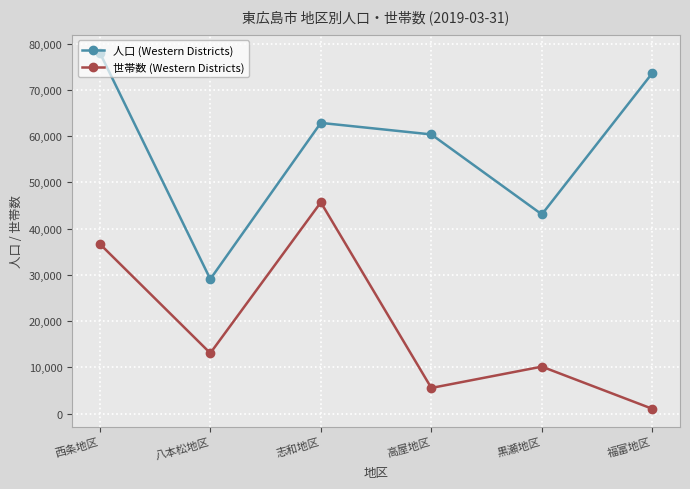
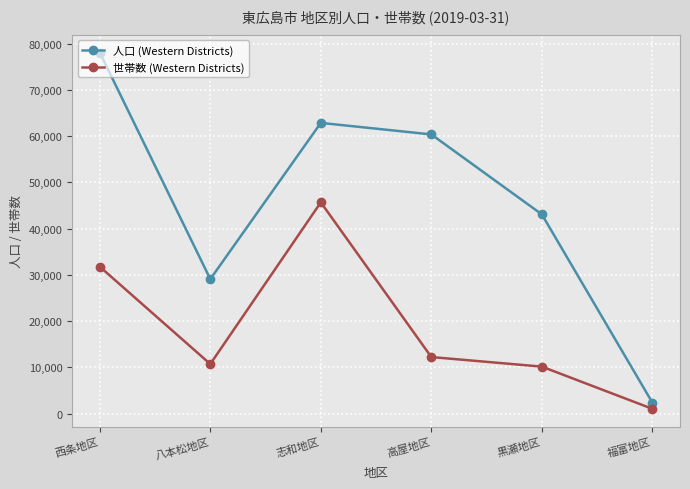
世帯数 (Western Districts), 西条地区: 37,000 -> 32,000
世帯数 (Western Districts), 八本松地区: 13,000 -> 11,000
世帯数 (Western Districts), 高屋地区: 6,000 -> 12,000
人口 (Western Districts), 福富地区: 74,000 -> 2,000
